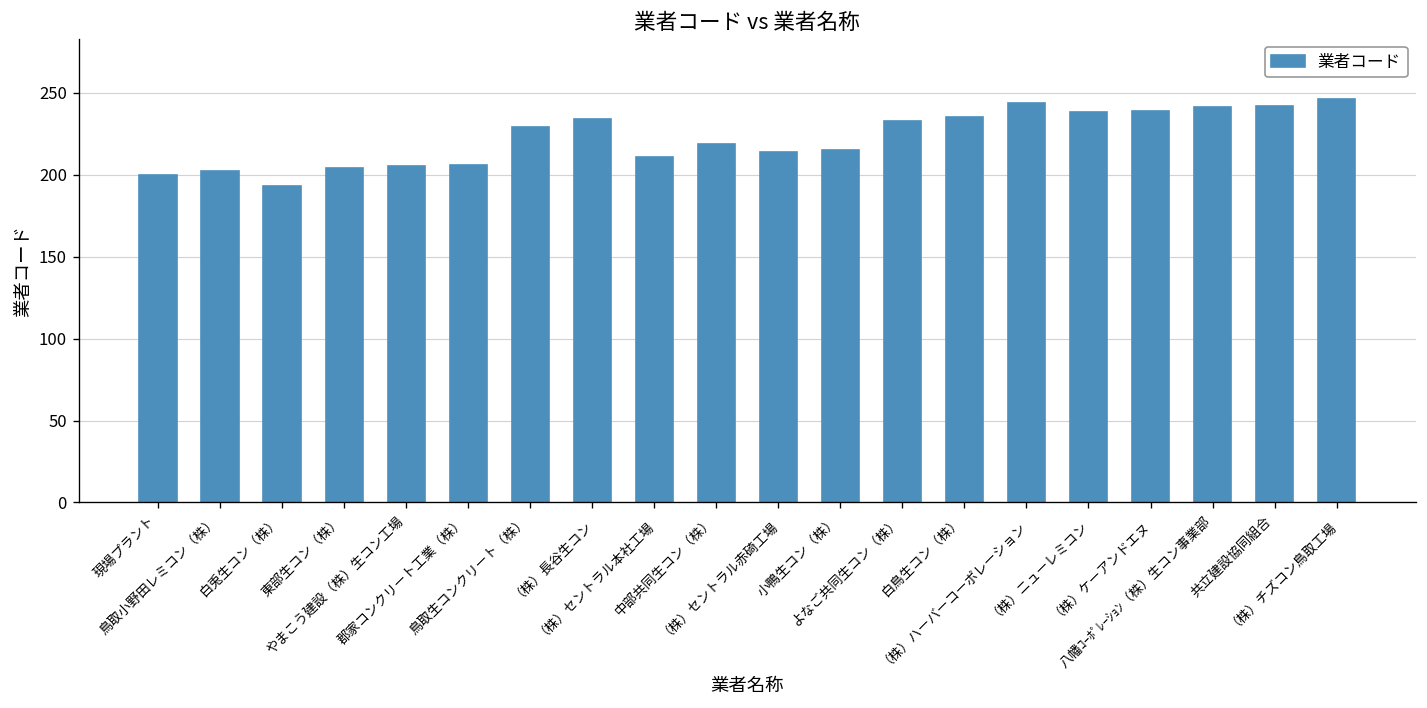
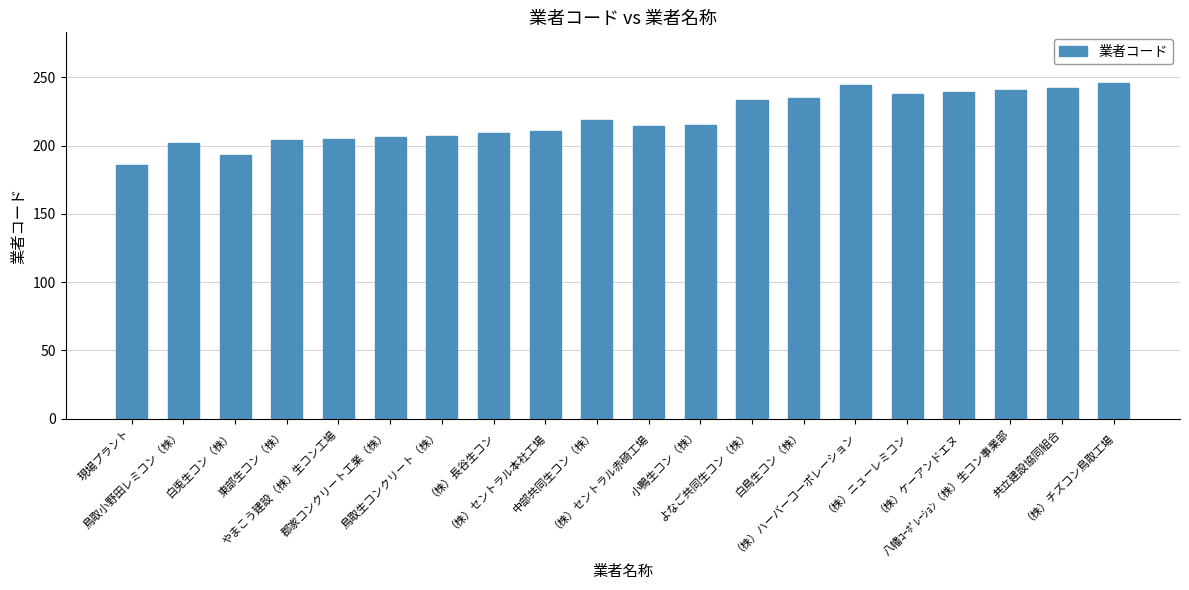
現場プラント: 200 -> 186
鳥取生コンクリート（株）: 229 -> 207
（株）長谷生コン: 234 -> 209
